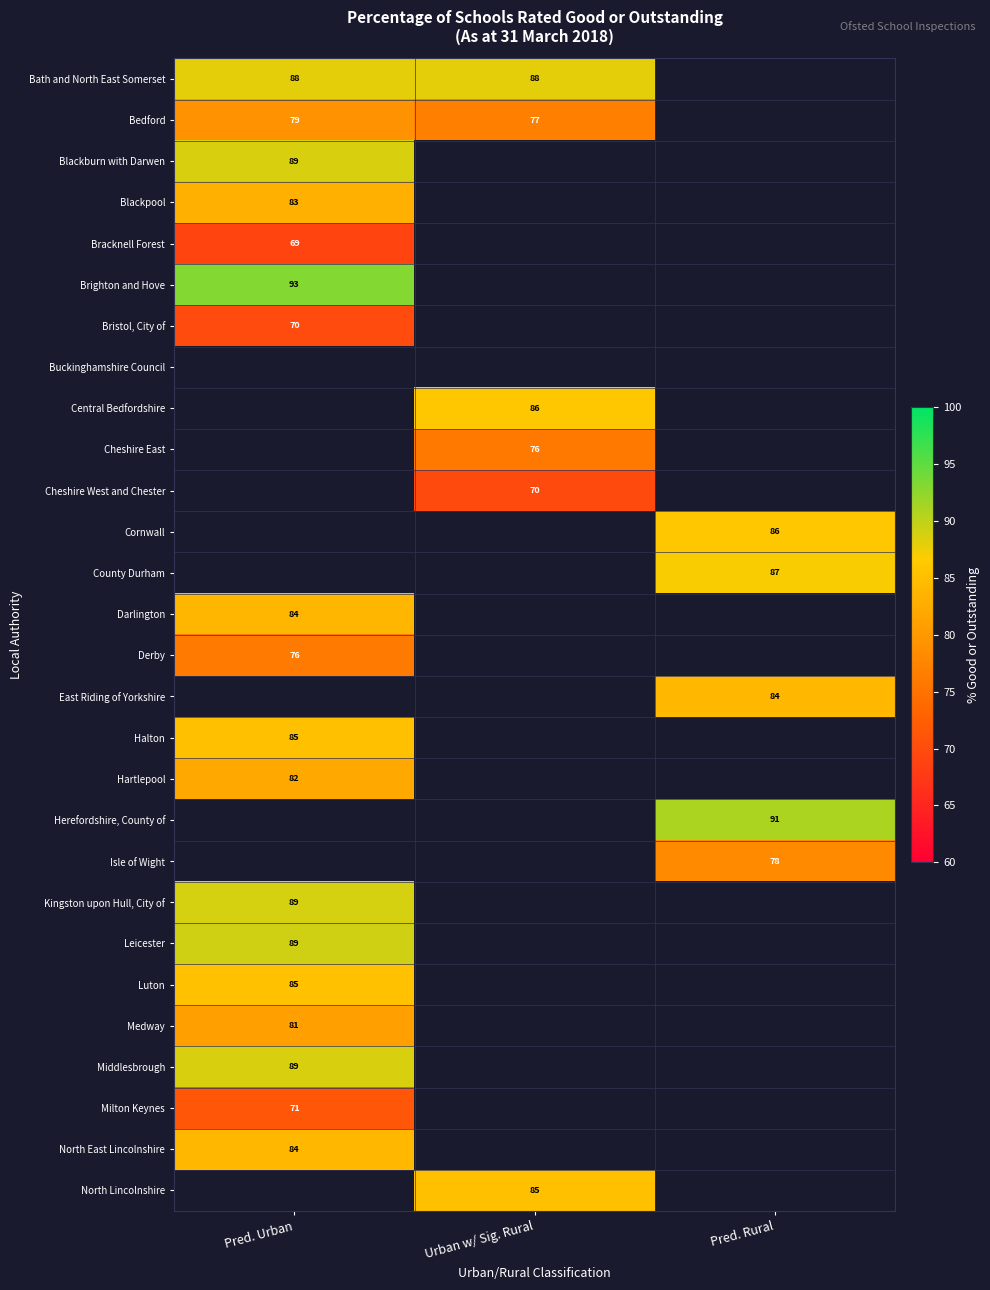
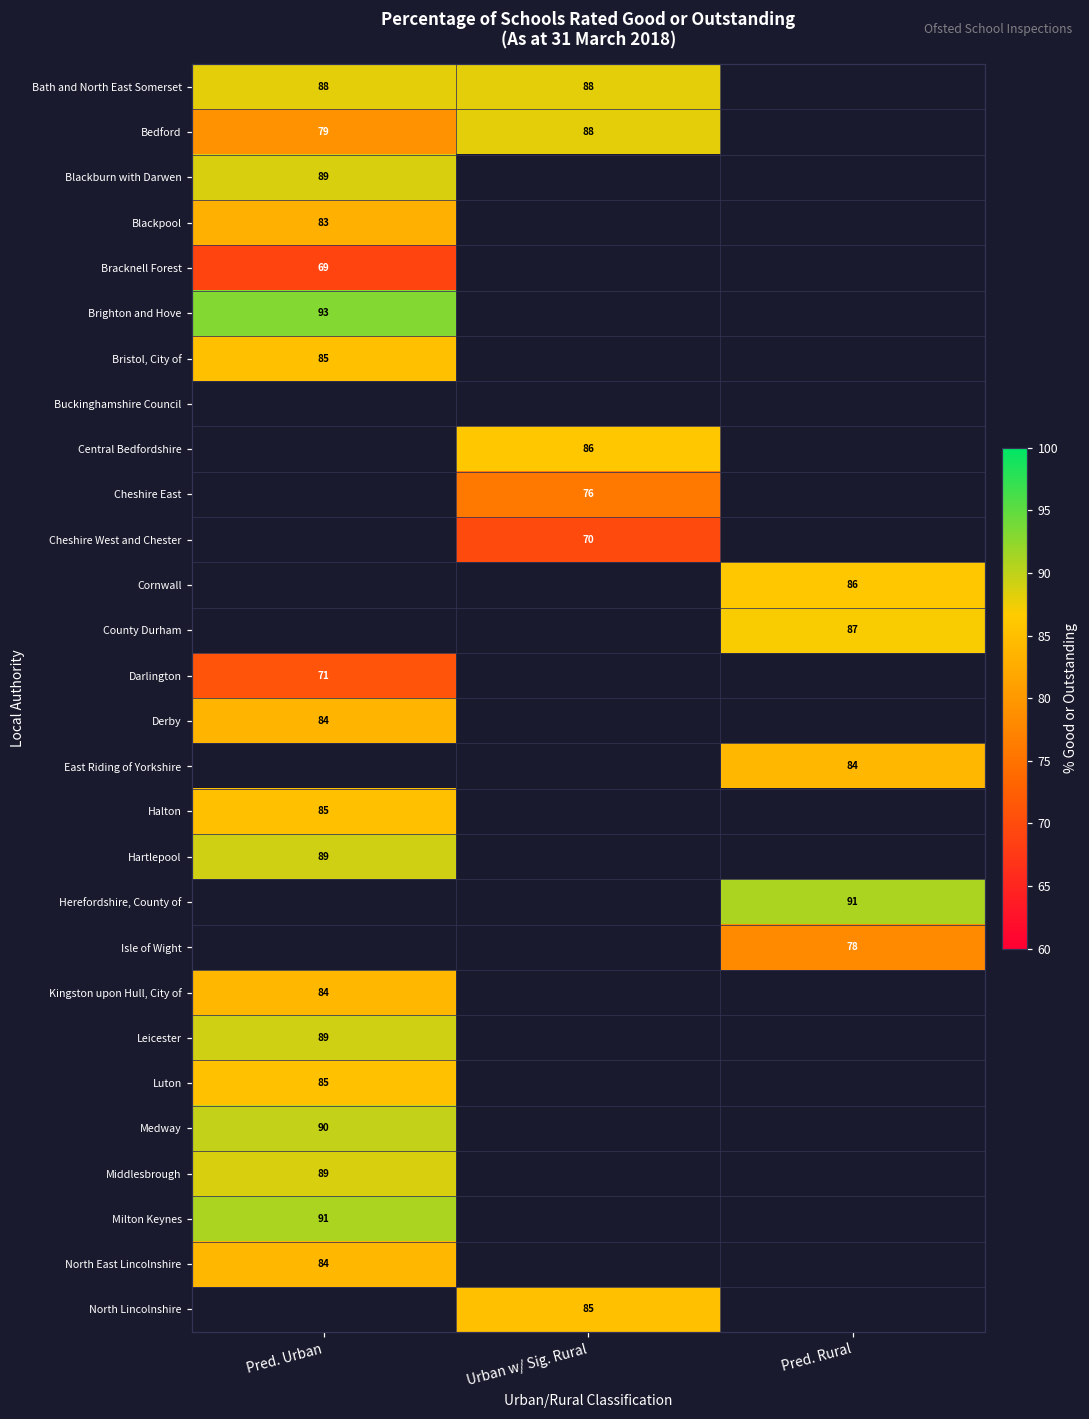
Bedford, Urban w/ Sig. Rural: 77 -> 88
Bristol, City of, Pred. Urban: 70 -> 85
Darlington, Pred. Urban: 84 -> 71
Derby, Pred. Urban: 76 -> 84
Hartlepool, Pred. Urban: 82 -> 89
Kingston upon Hull, City of, Pred. Urban: 89 -> 84
Medway, Pred. Urban: 81 -> 90
Milton Keynes, Pred. Urban: 71 -> 91
